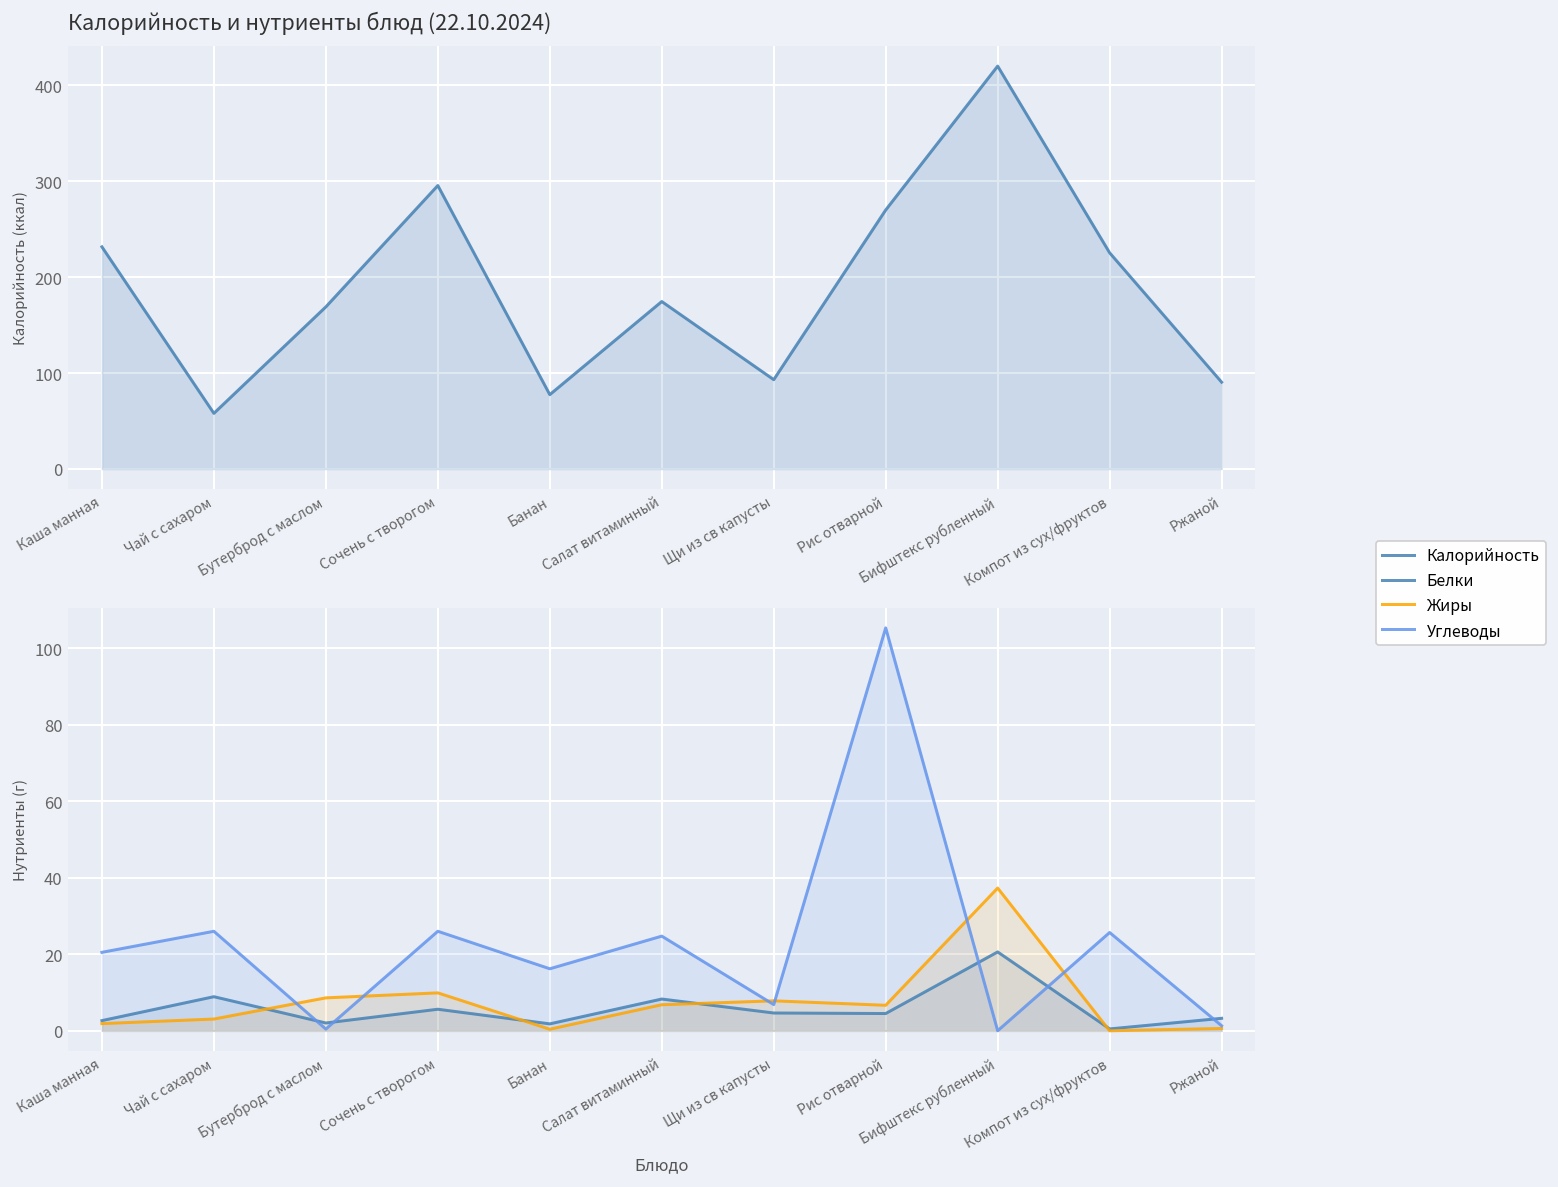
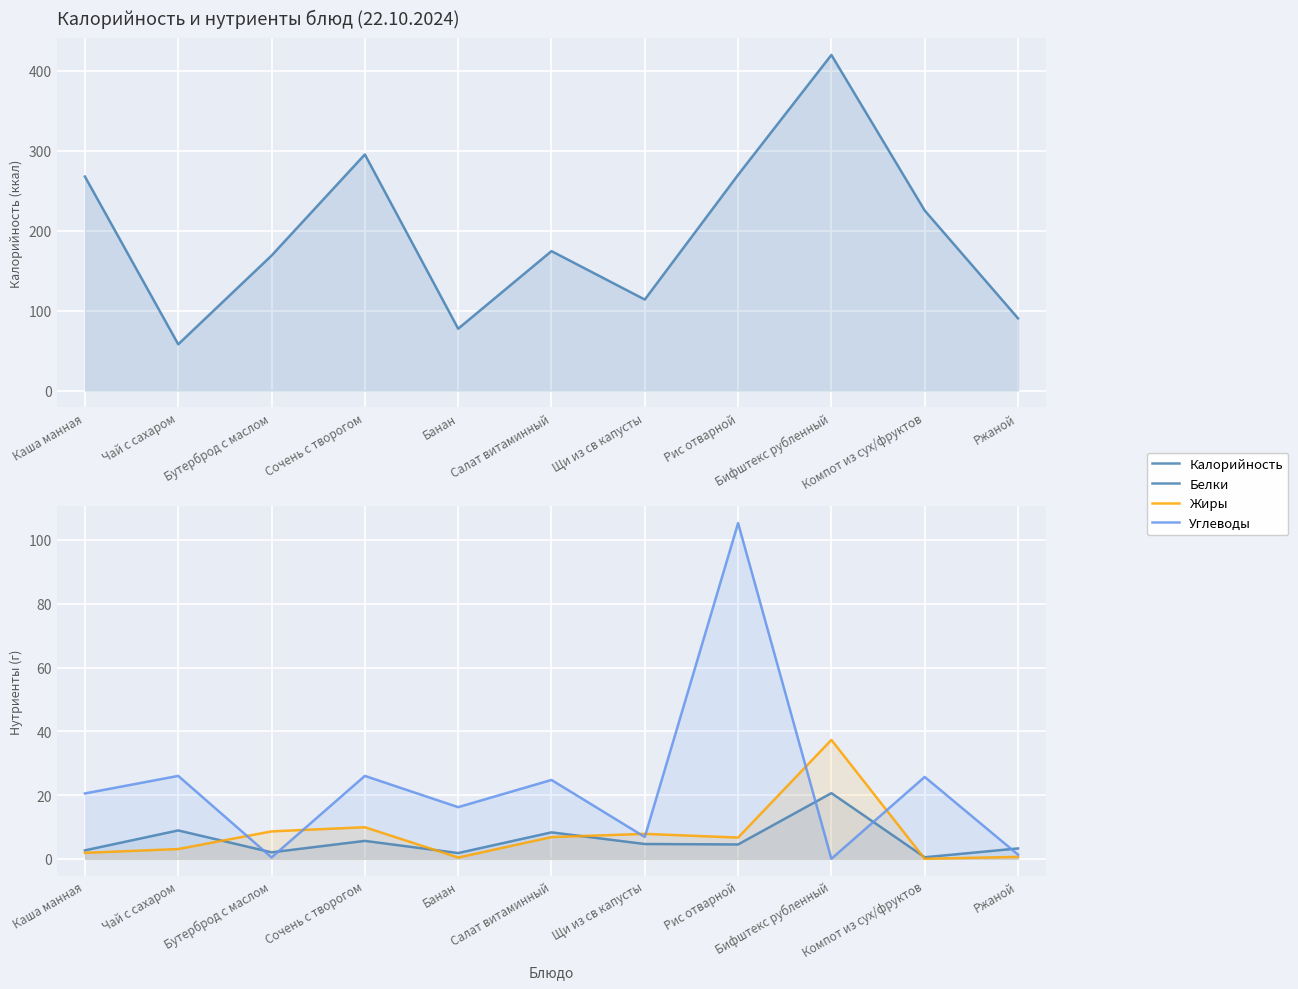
Калорийность и нутриенты блюд (22.10.2024), Каша манная: 230 -> 270
Калорийность и нутриенты блюд (22.10.2024), Щи из св капусты: 90 -> 110
